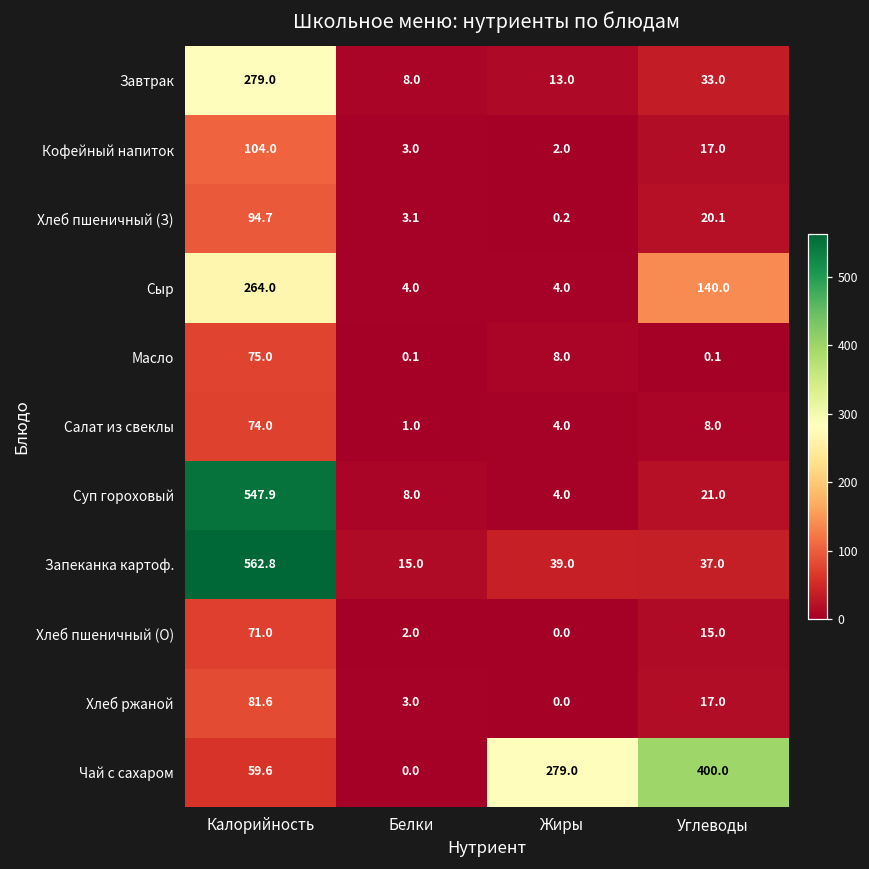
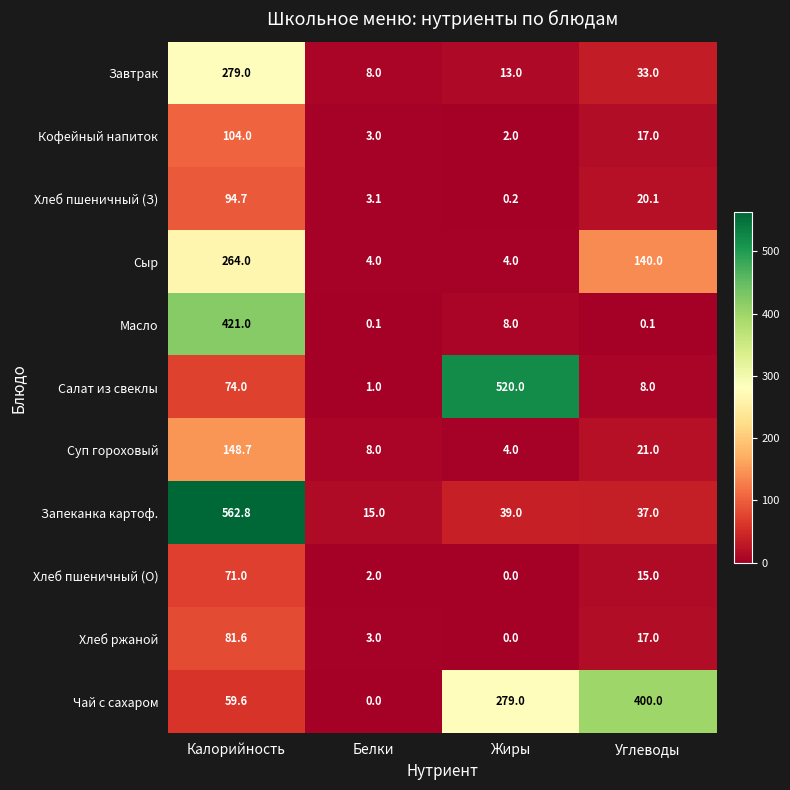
Масло, Калорийность: 75.0 -> 421.0
Салат из свеклы, Жиры: 4.0 -> 520.0
Суп гороховый, Калорийность: 547.9 -> 148.7
